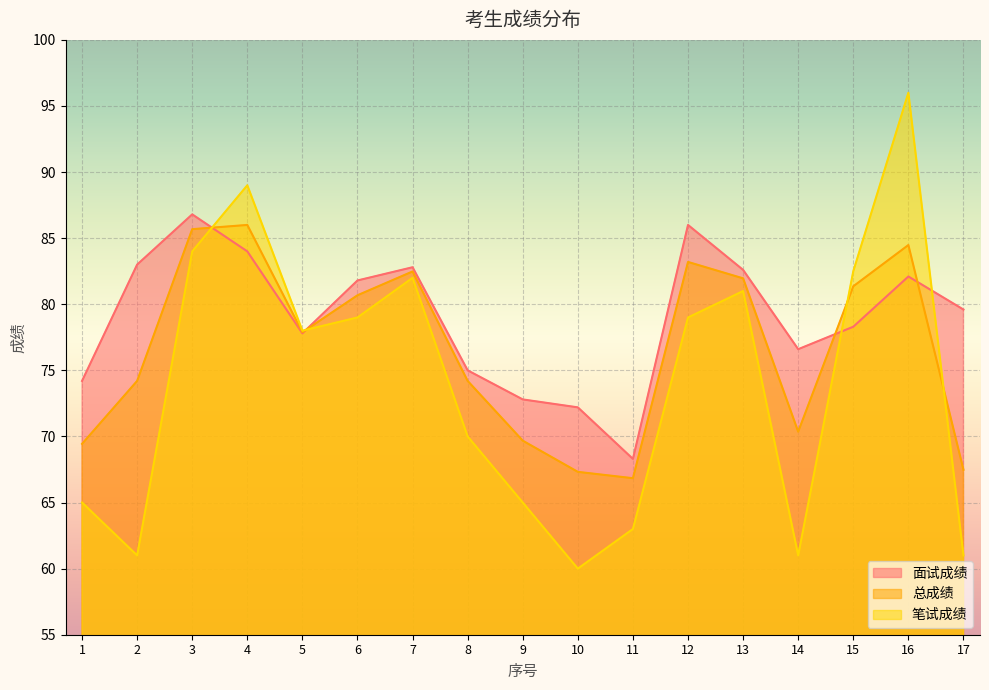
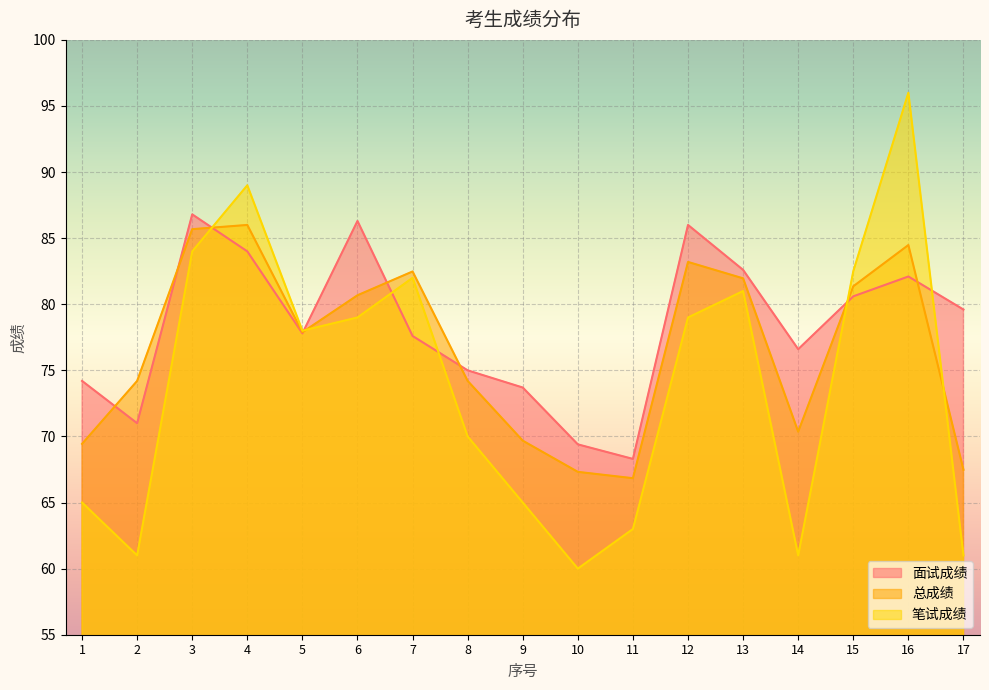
面试成绩, 2: 83 -> 71
面试成绩, 6: 81.8 -> 86.3
面试成绩, 7: 82.8 -> 77.6
面试成绩, 9: 72.8 -> 73.7
面试成绩, 10: 72.2 -> 69.4
面试成绩, 15: 78.3 -> 80.6
